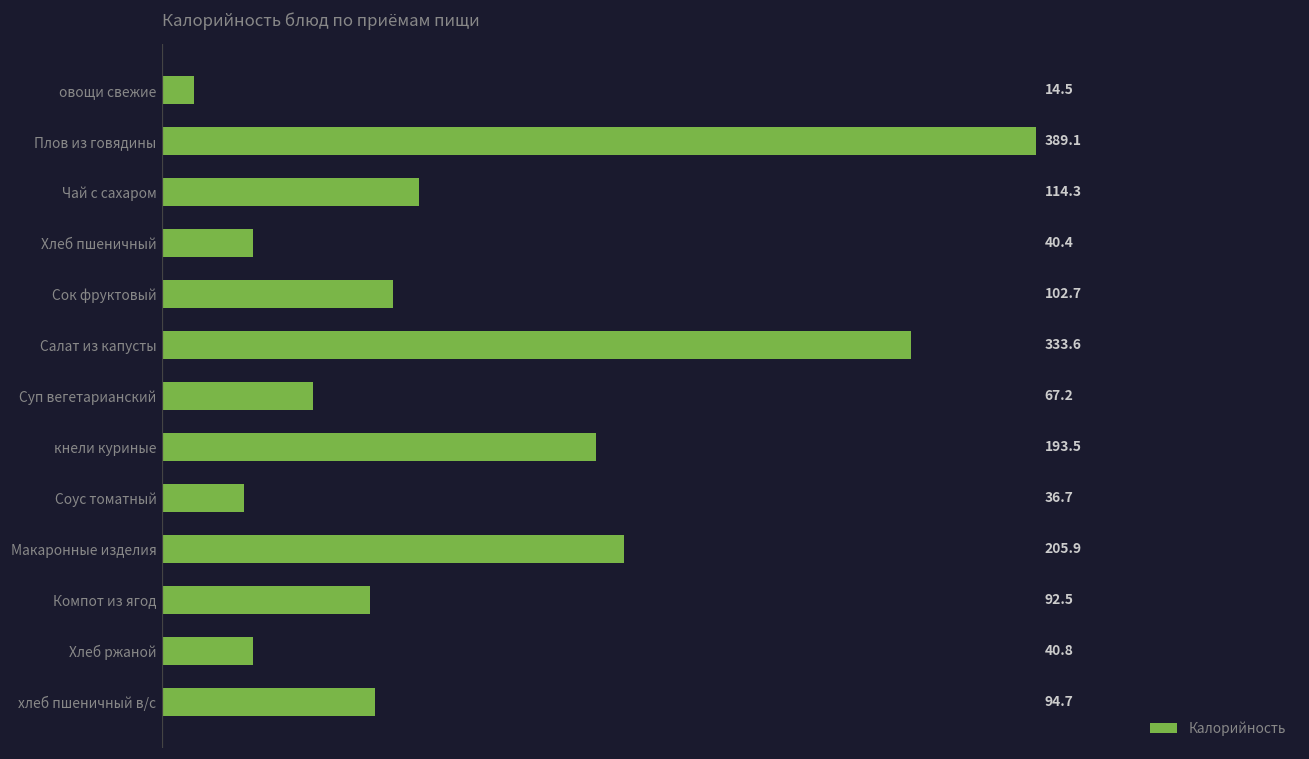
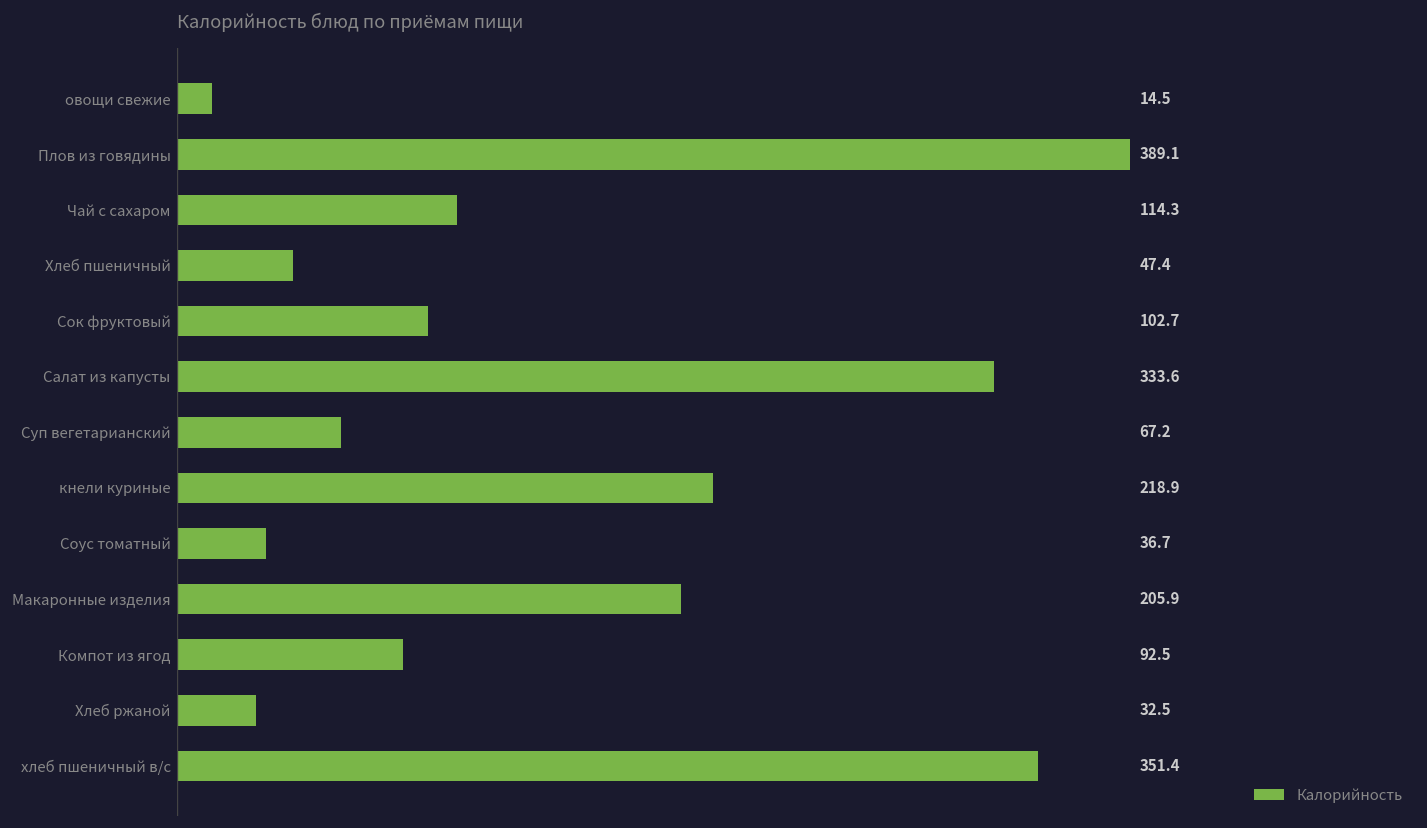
Хлеб пшеничный: 40.4 -> 47.4
кнели куриные: 193.5 -> 218.9
Хлеб ржаной: 40.8 -> 32.5
хлеб пшеничный в/с: 94.7 -> 351.4
